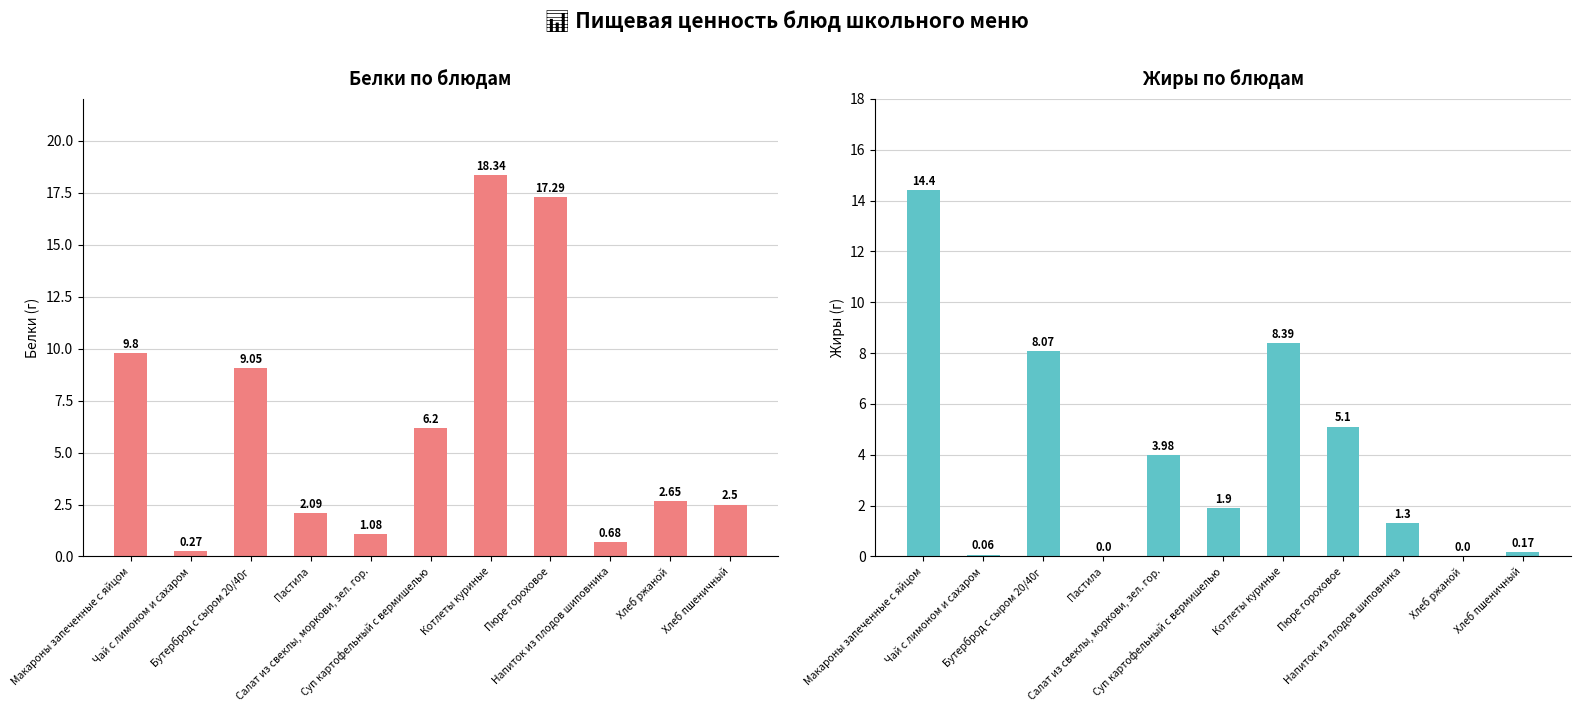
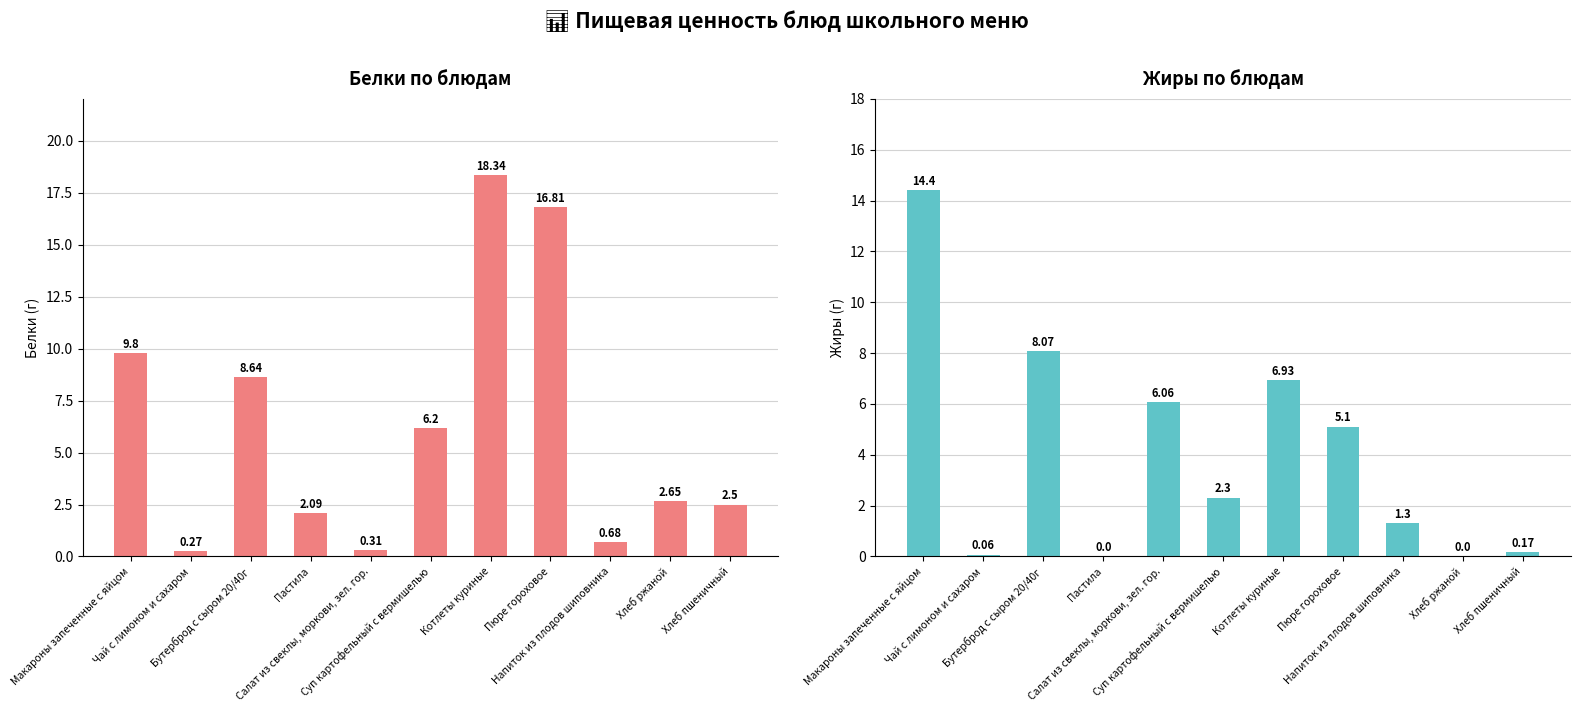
Белки по блюдам, Бутерброд с сыром 20/40г: 9.05 -> 8.64
Белки по блюдам, Салат из свеклы, моркови, зел. гор.: 1.08 -> 0.31
Белки по блюдам, Пюре гороховое: 17.29 -> 16.81
Жиры по блюдам, Салат из свеклы, моркови, зел. гор.: 3.98 -> 6.06
Жиры по блюдам, Суп картофельный с вермишелью: 1.9 -> 2.3
Жиры по блюдам, Котлеты куриные: 8.39 -> 6.93
